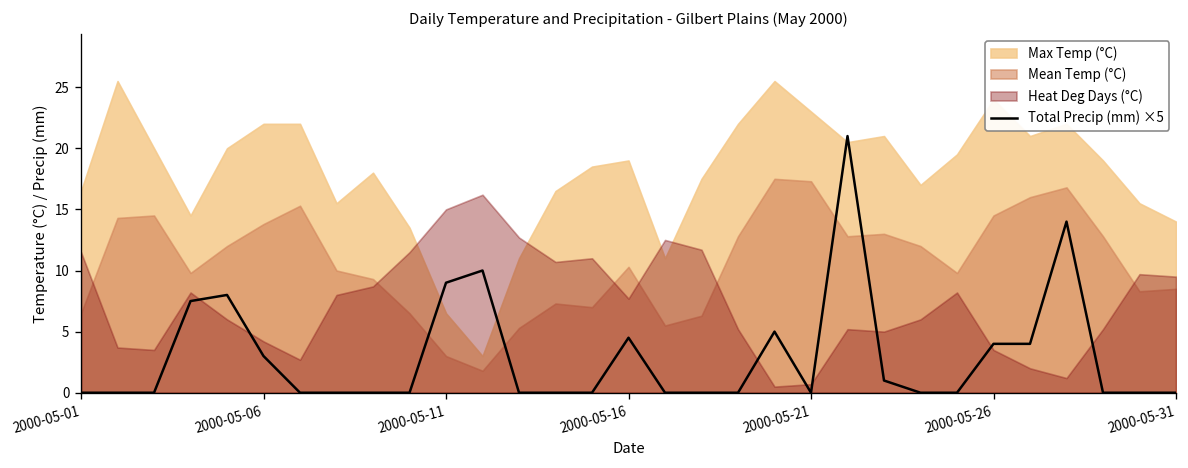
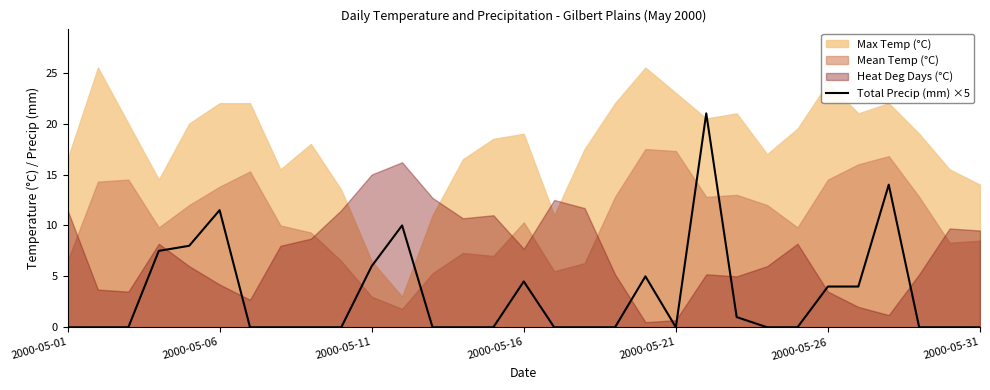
Total Precip (mm) ×5, 2000-05-06: 3.0 -> 11.5
Total Precip (mm) ×5, 2000-05-11: 9.0 -> 6.0
